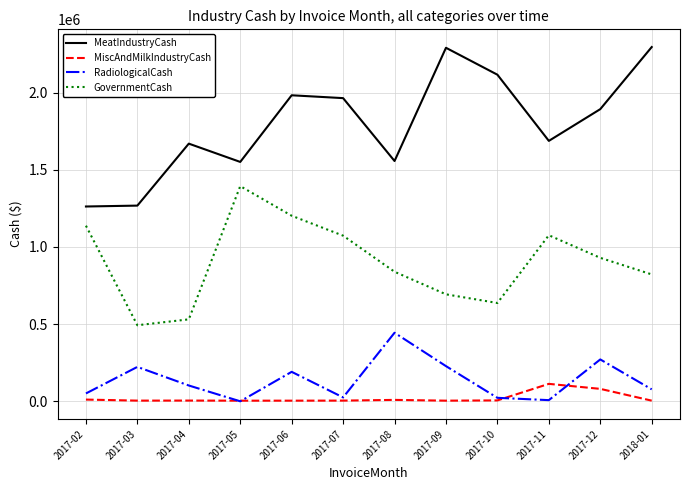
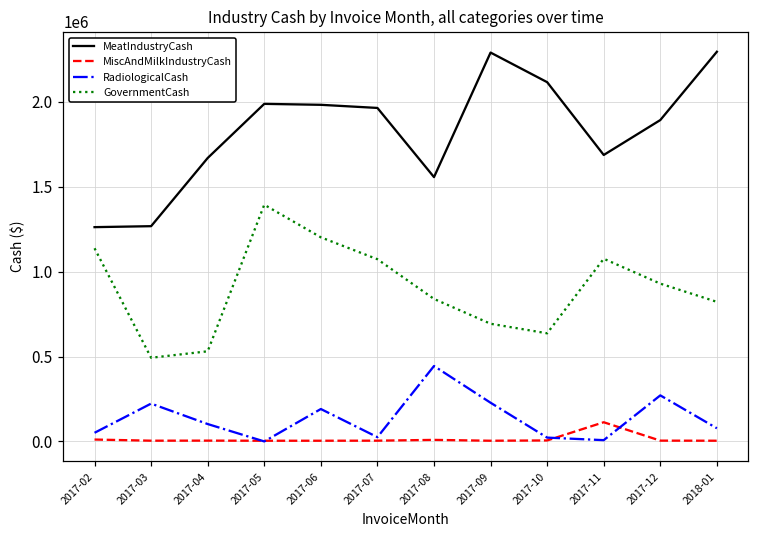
MeatIndustryCash, 2017-05: 1550000 -> 1990000
MiscAndMilkIndustryCash, 2017-12: 80000 -> 0
